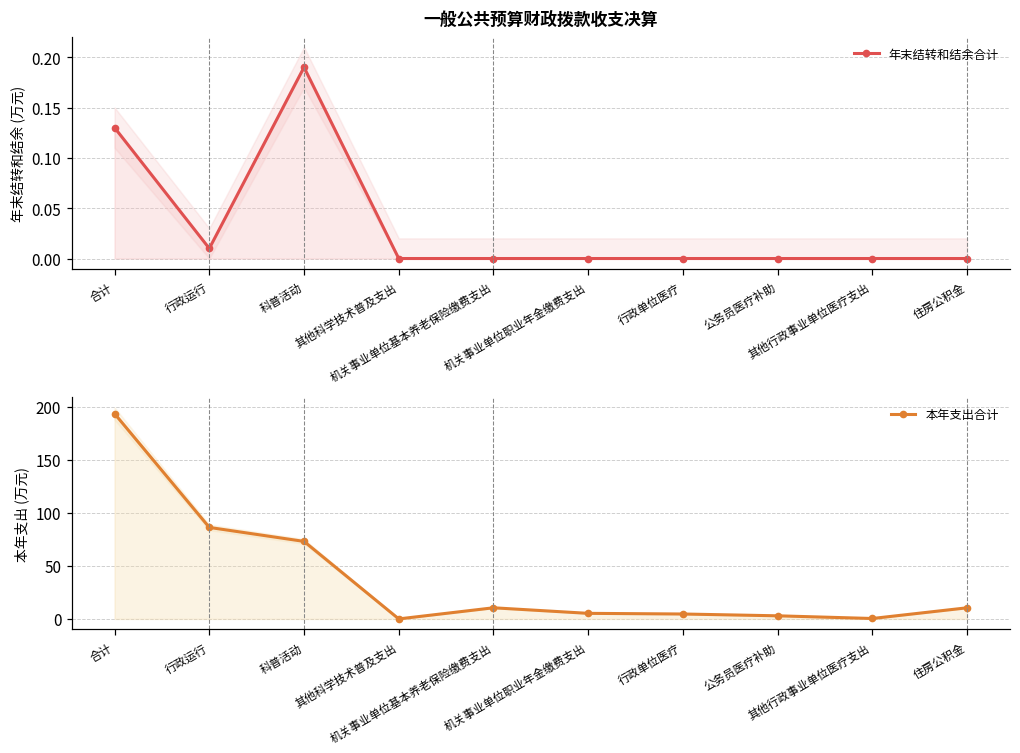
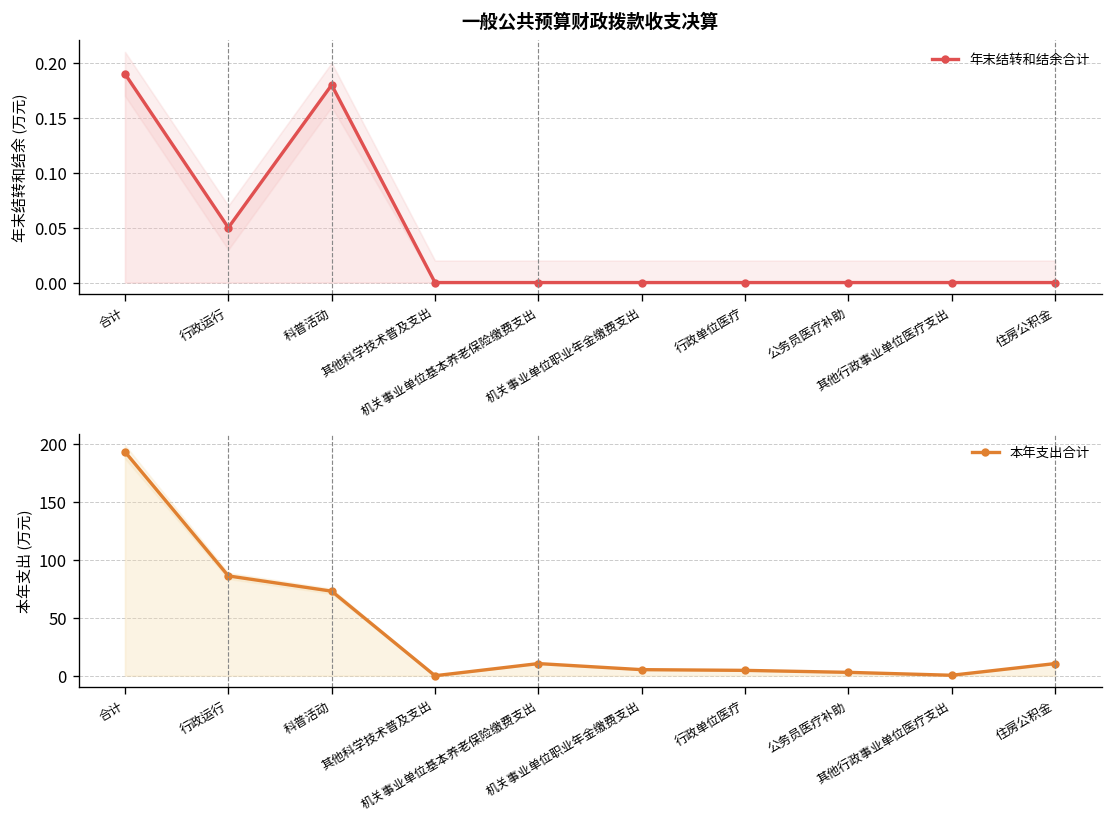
一般公共预算财政拨款收支决算, 年末结转和结余合计, 合计: 0.13 -> 0.19
一般公共预算财政拨款收支决算, 年末结转和结余合计, 行政运行: 0.01 -> 0.05
一般公共预算财政拨款收支决算, 年末结转和结余合计, 科普活动: 0.19 -> 0.18
